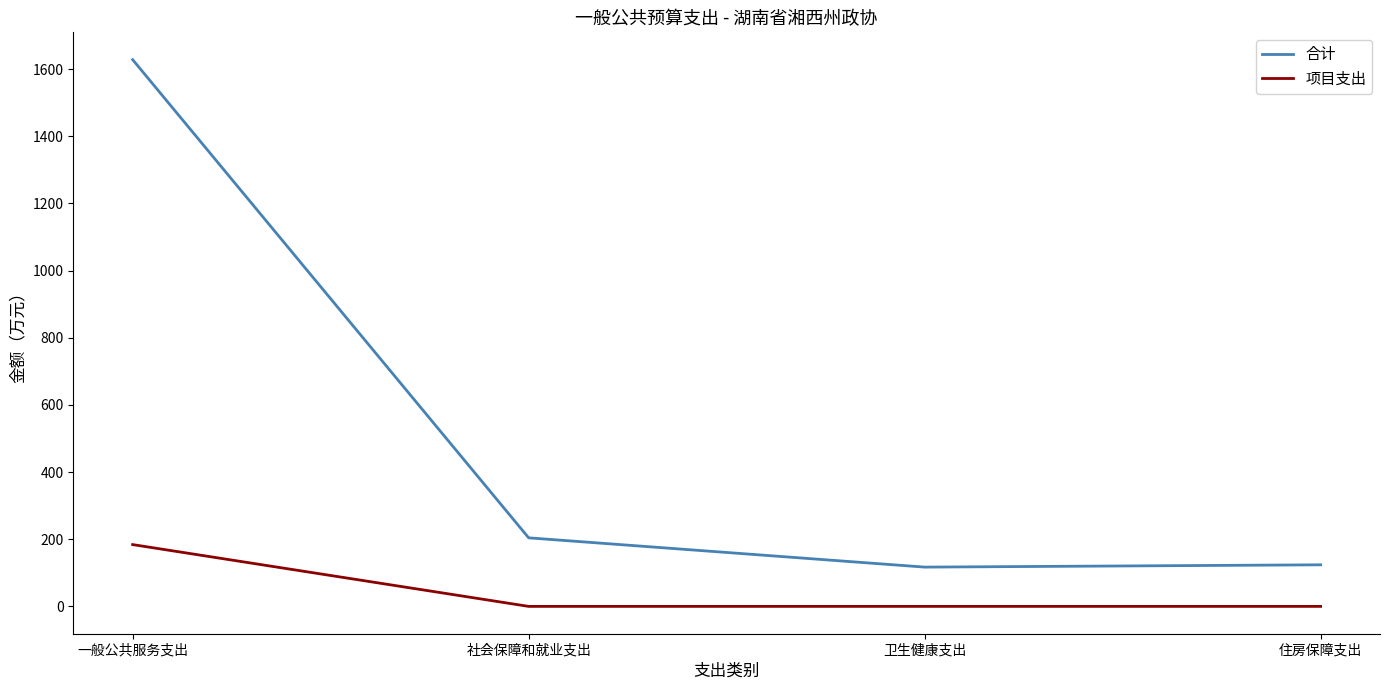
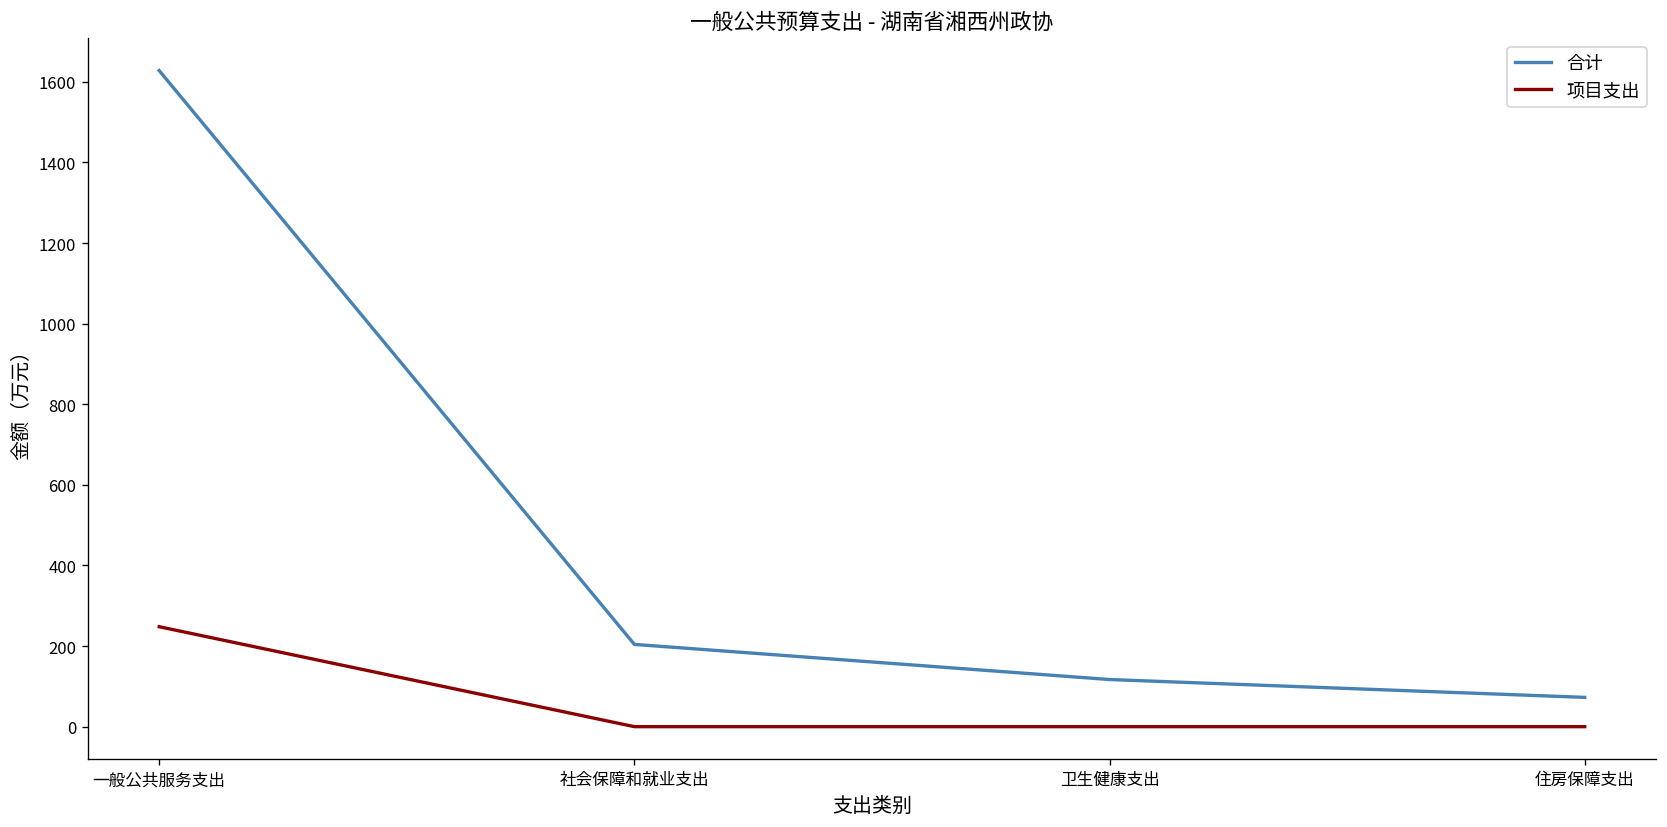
项目支出, 一般公共服务支出: 180 -> 250
合计, 住房保障支出: 120 -> 70
